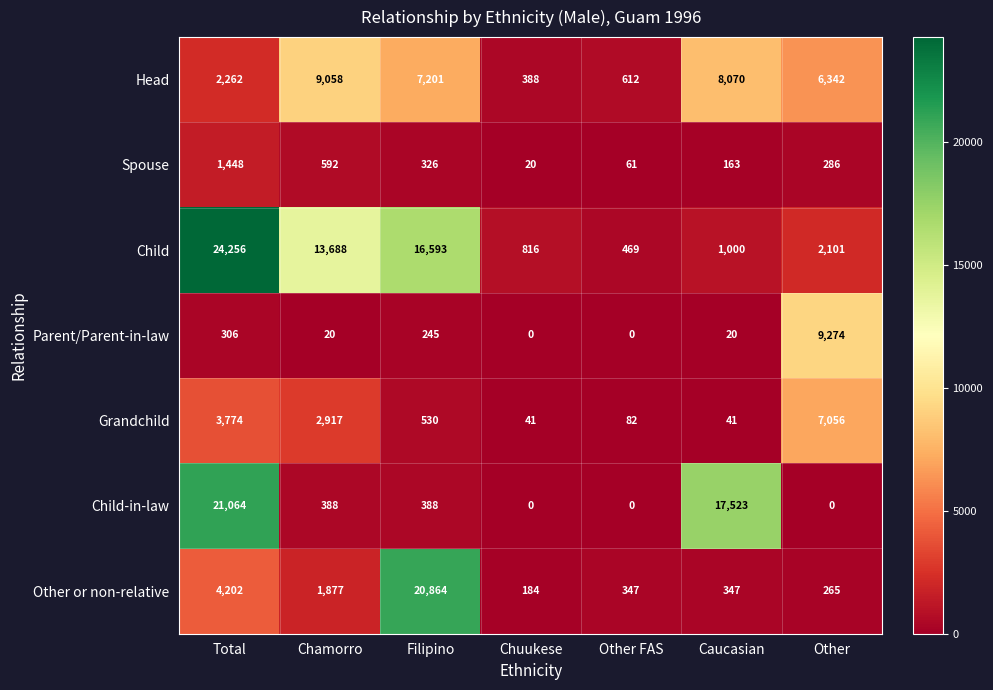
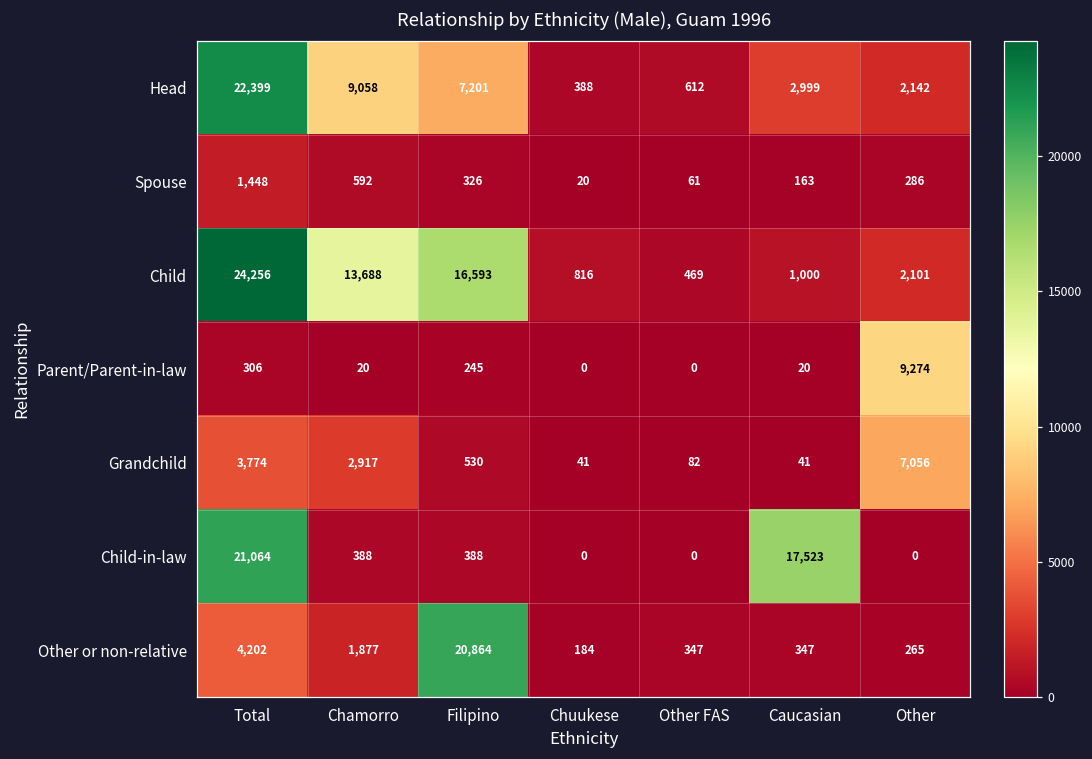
Head, Total: 2,262 -> 22,399
Head, Caucasian: 8,070 -> 2,999
Head, Other: 6,342 -> 2,142
